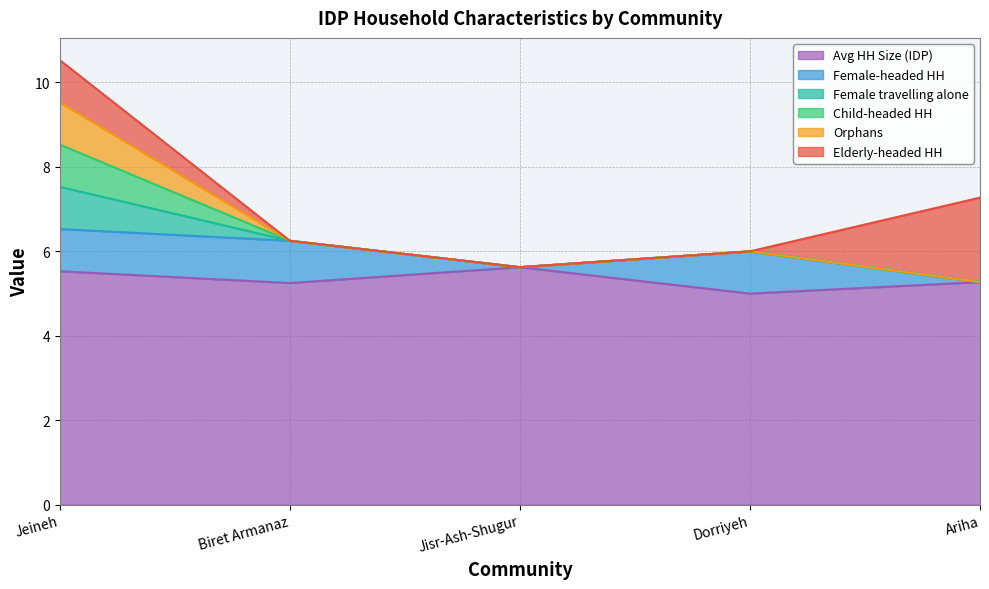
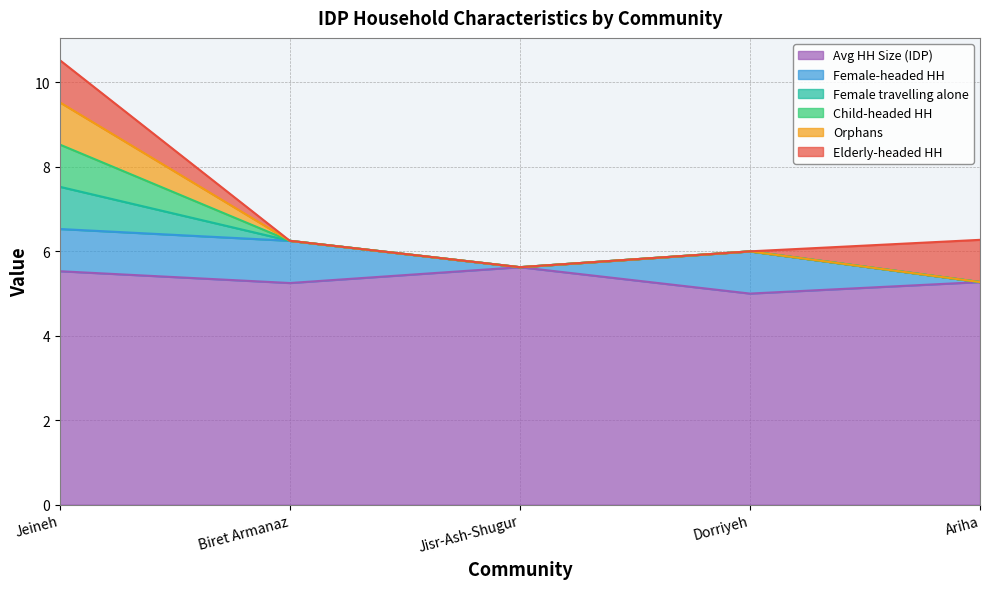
Elderly-headed HH, Ariha: 2 -> 1
